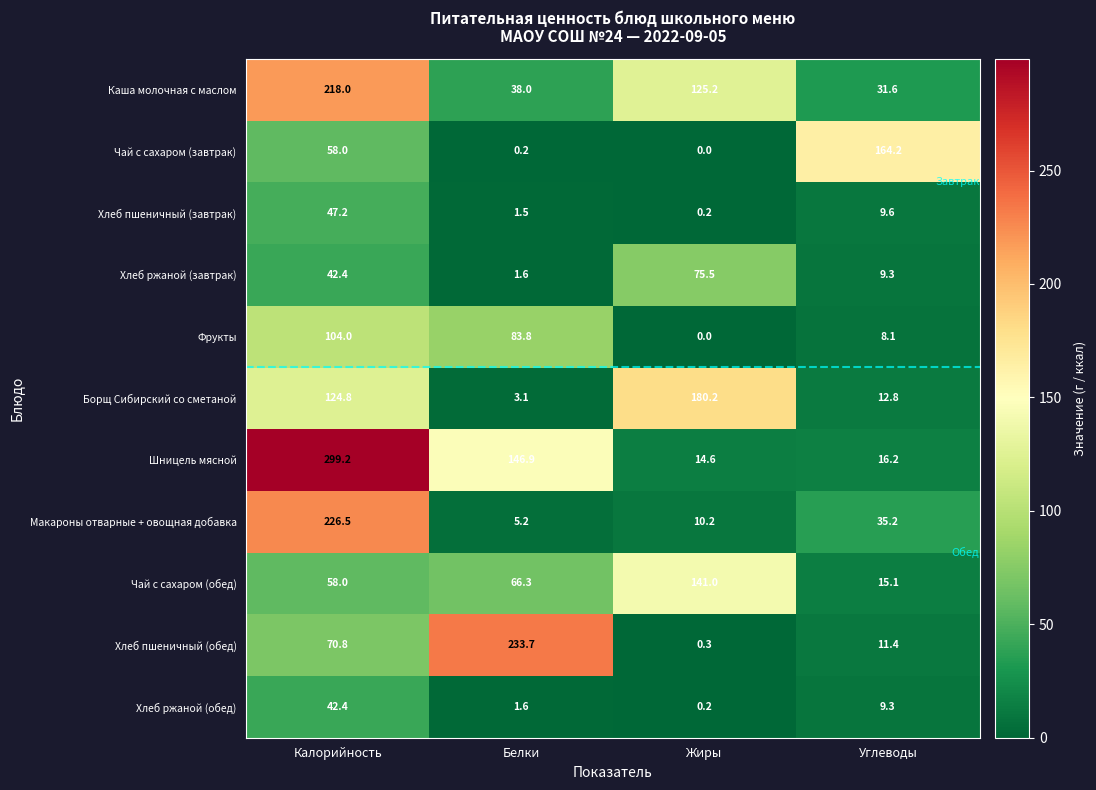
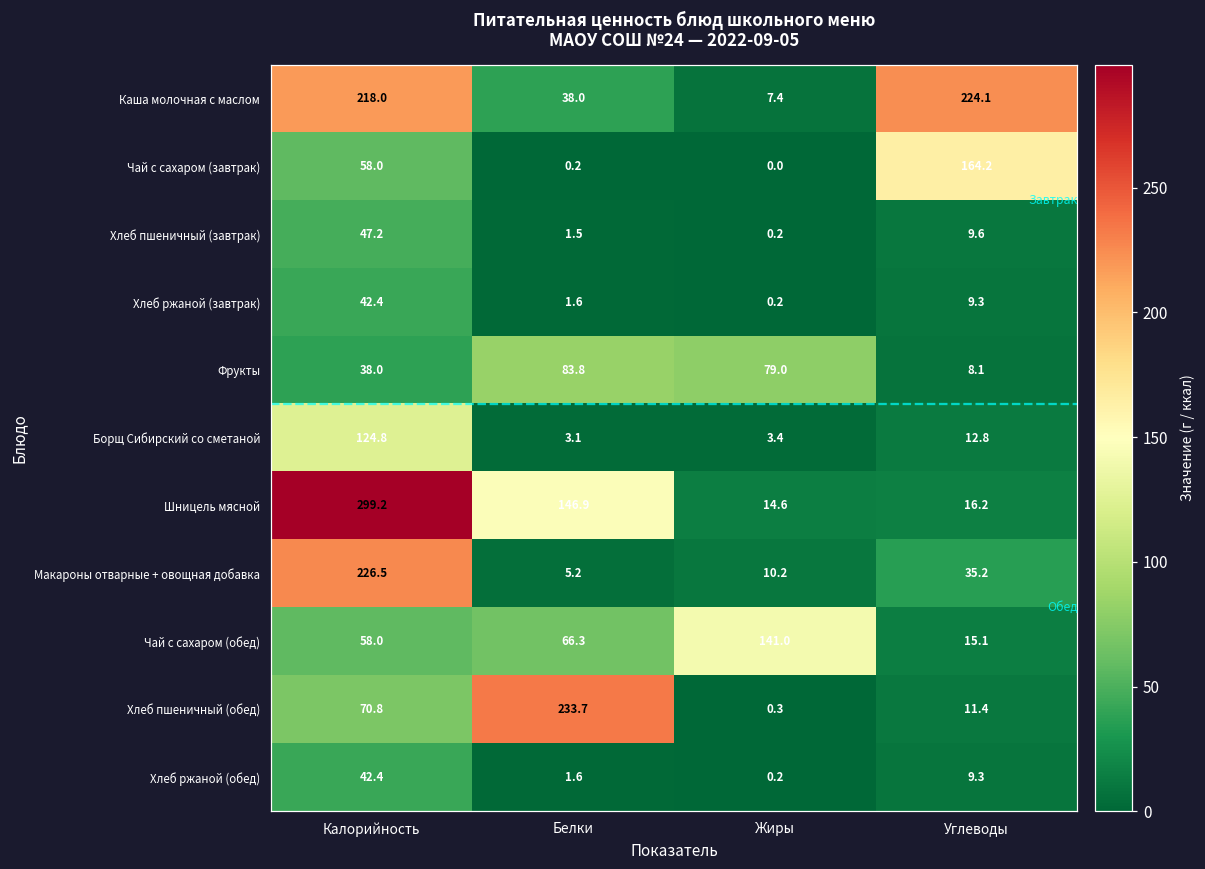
Каша молочная с маслом, Жиры: 125.2 -> 7.4
Каша молочная с маслом, Углеводы: 31.6 -> 224.1
Хлеб ржаной (завтрак), Жиры: 75.5 -> 0.2
Фрукты, Калорийность: 104.0 -> 38.0
Фрукты, Жиры: 0.0 -> 79.0
Борщ Сибирский со сметаной, Жиры: 180.2 -> 3.4
